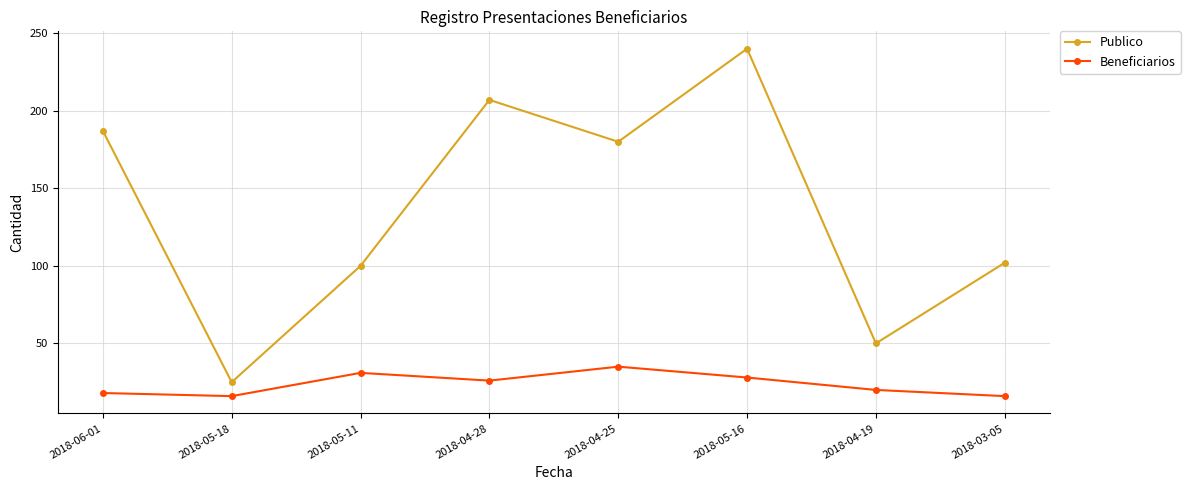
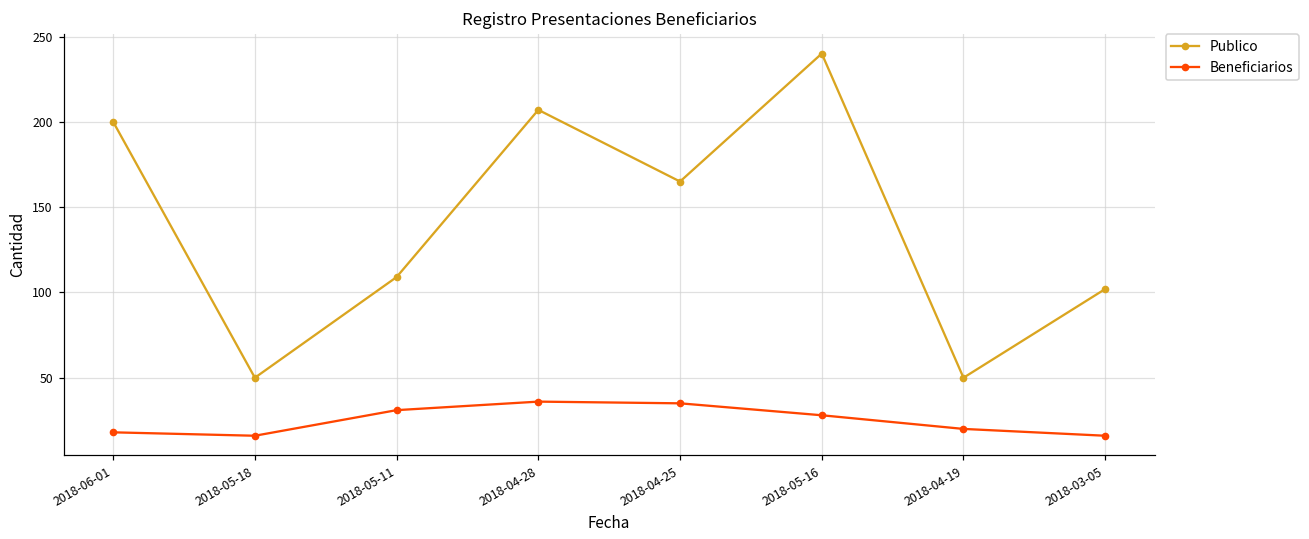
Publico, 2018-06-01: 187 -> 200
Publico, 2018-05-18: 25 -> 50
Publico, 2018-05-11: 100 -> 109
Beneficiarios, 2018-04-28: 26 -> 36
Publico, 2018-04-25: 180 -> 165
